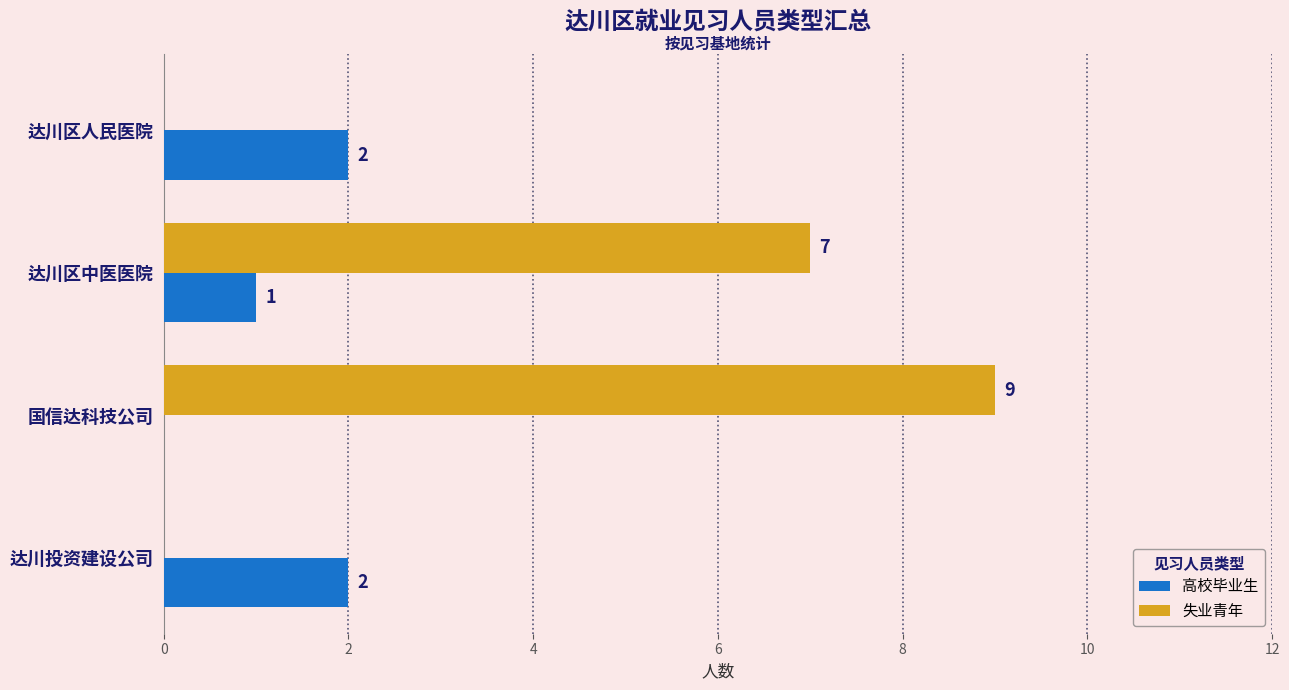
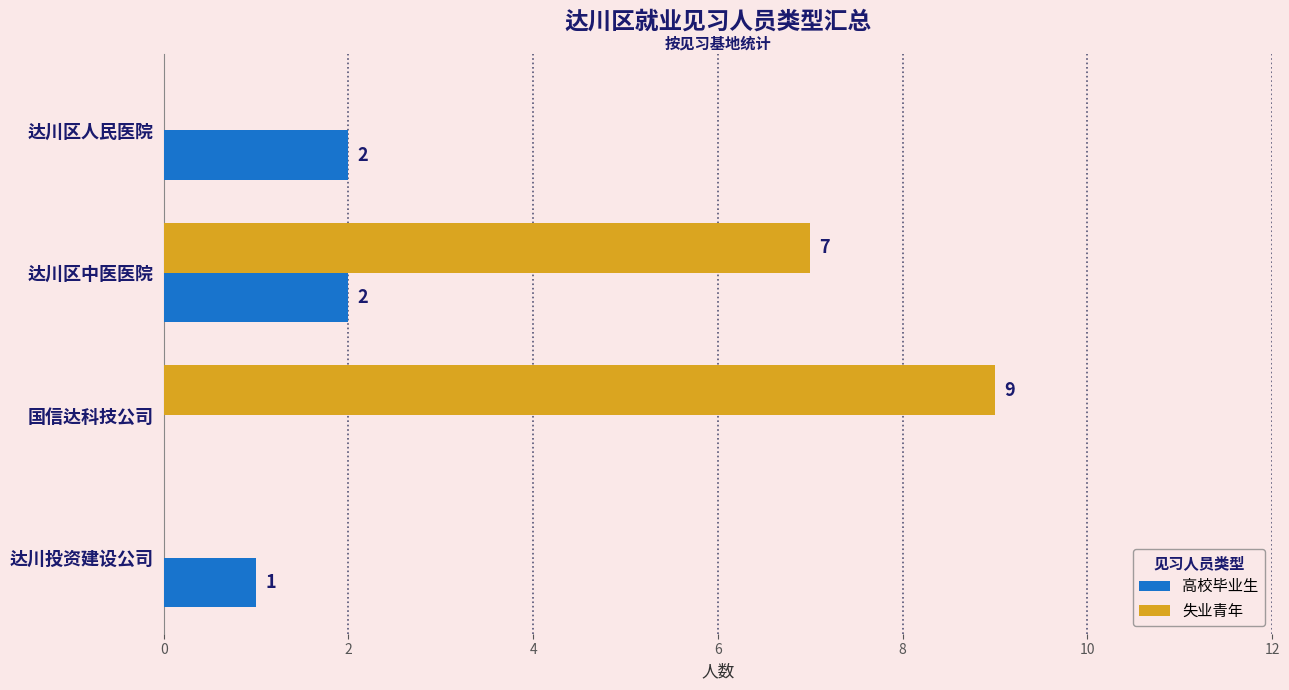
高校毕业生, 达川区中医医院: 1 -> 2
高校毕业生, 达川投资建设公司: 2 -> 1
